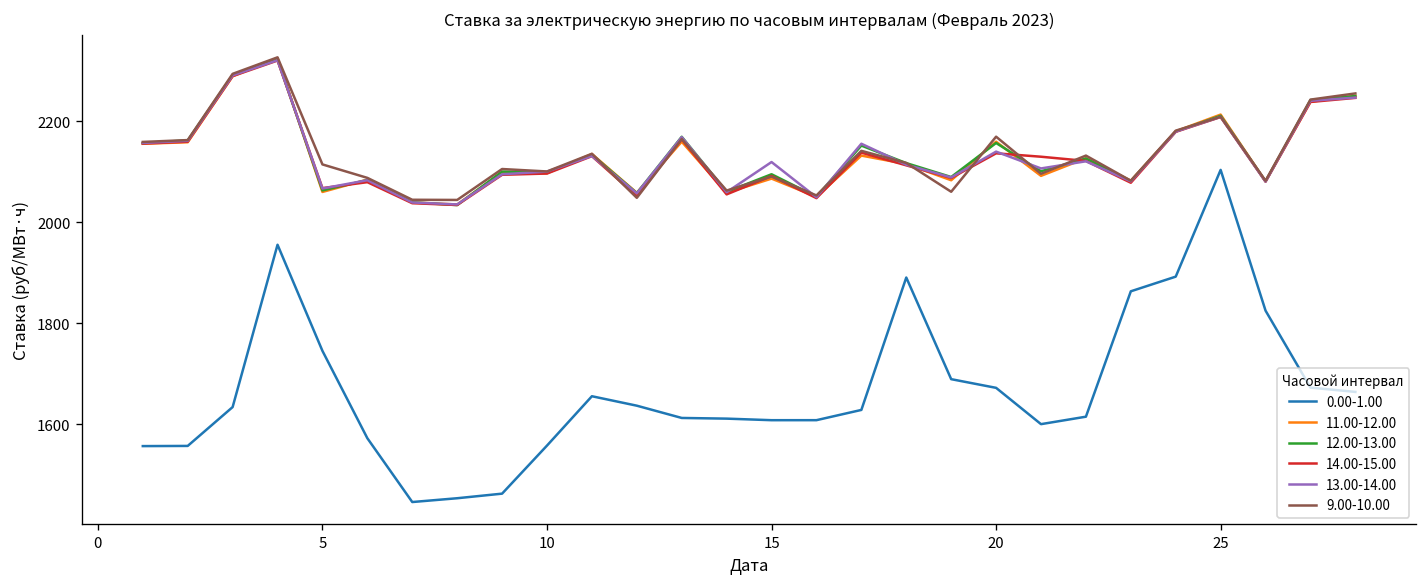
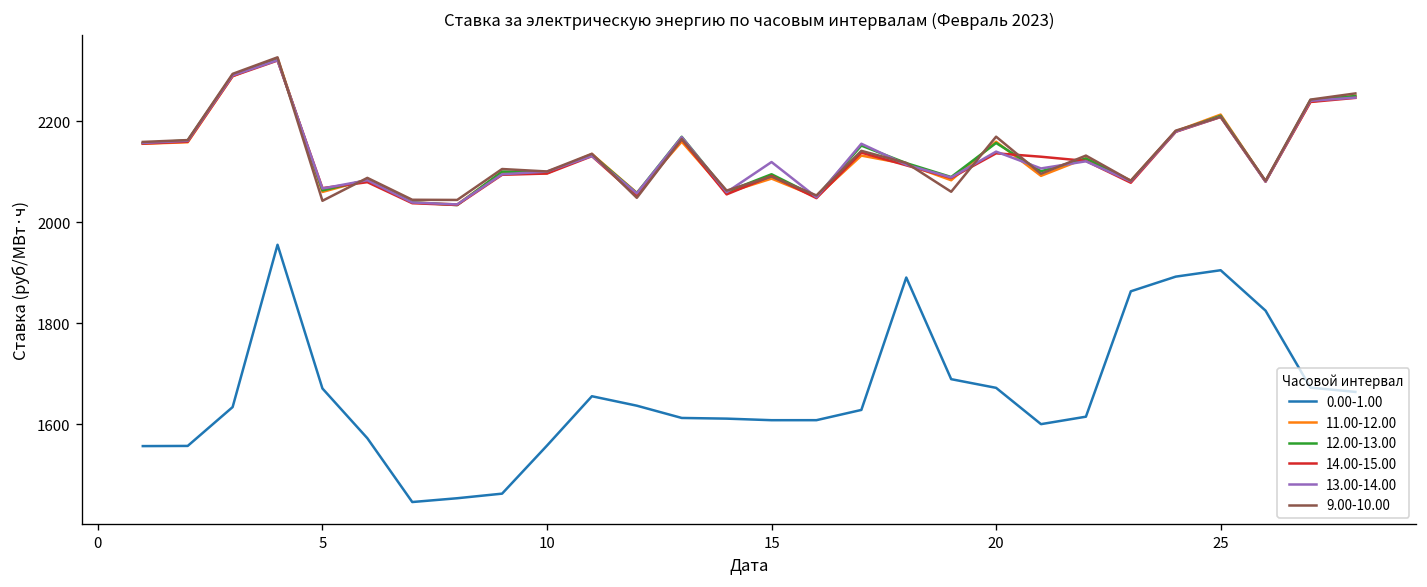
0.00-1.00, 5: 1750 -> 1670
9.00-10.00, 5: 2110 -> 2040
0.00-1.00, 25: 2100 -> 1910
